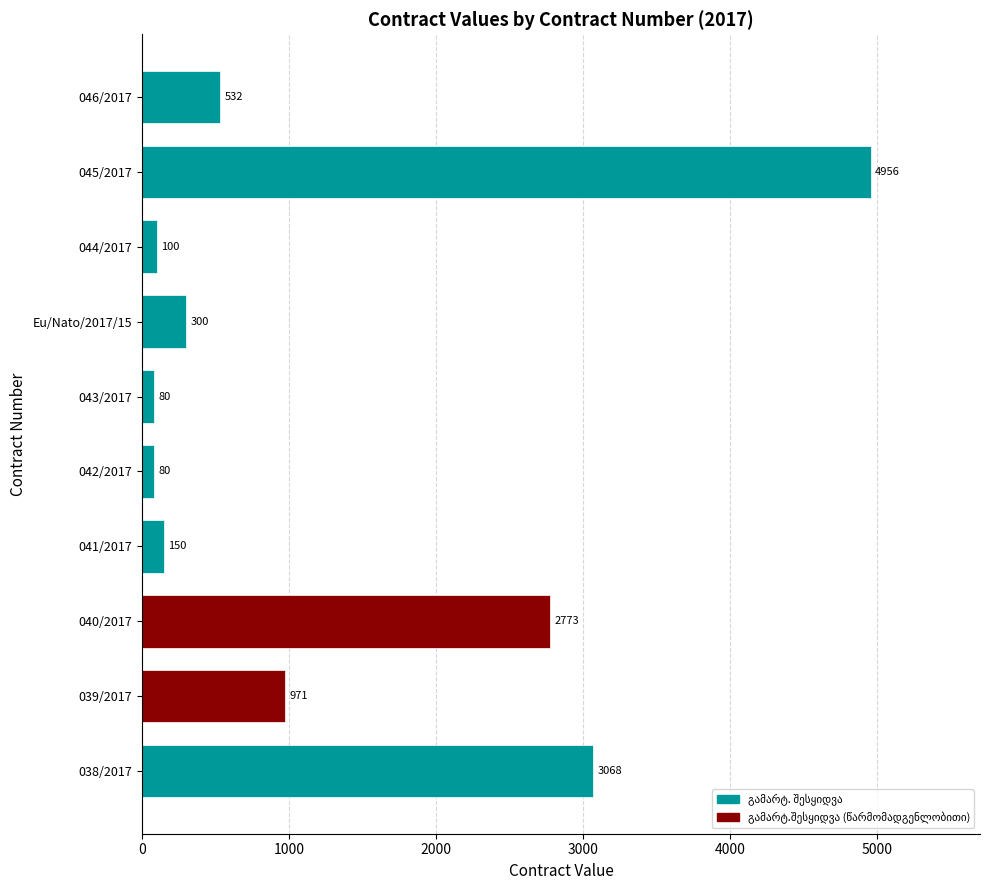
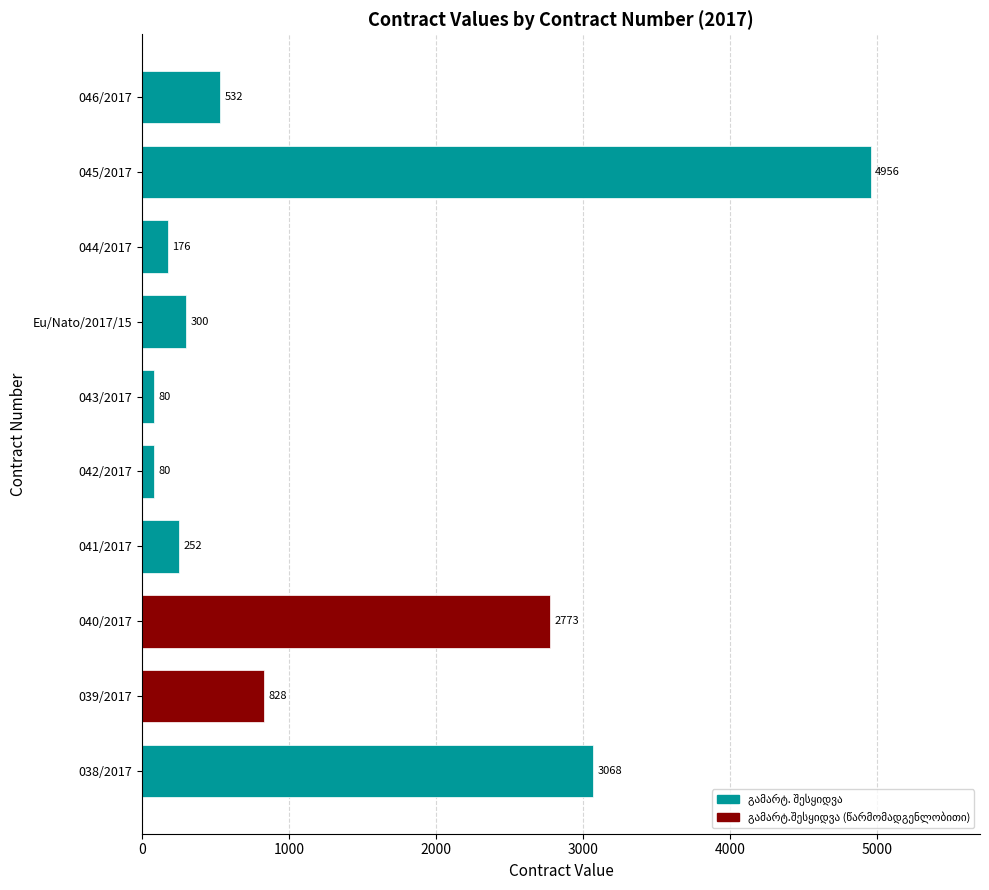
044/2017: 100 -> 176
041/2017: 150 -> 252
039/2017: 971 -> 828
